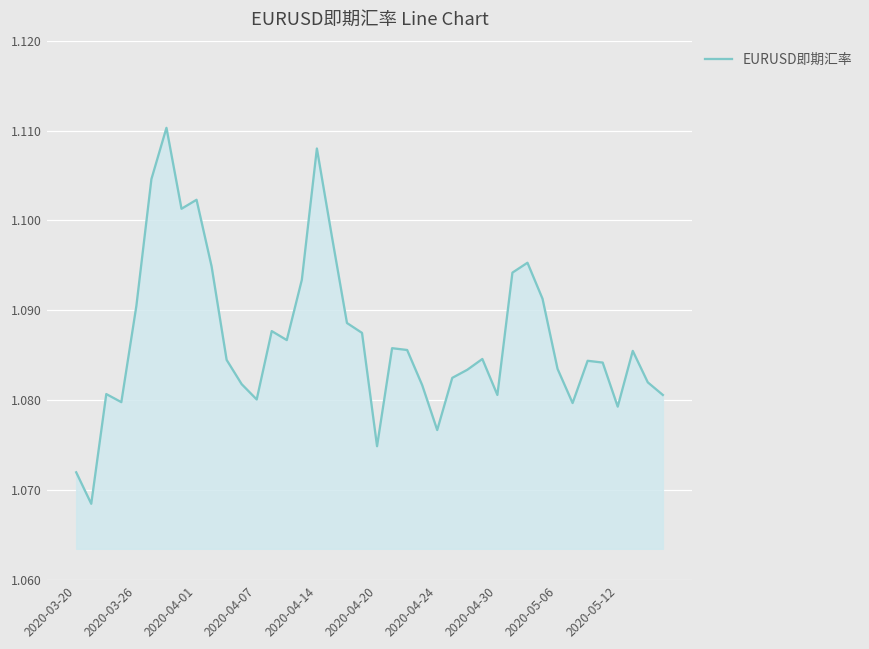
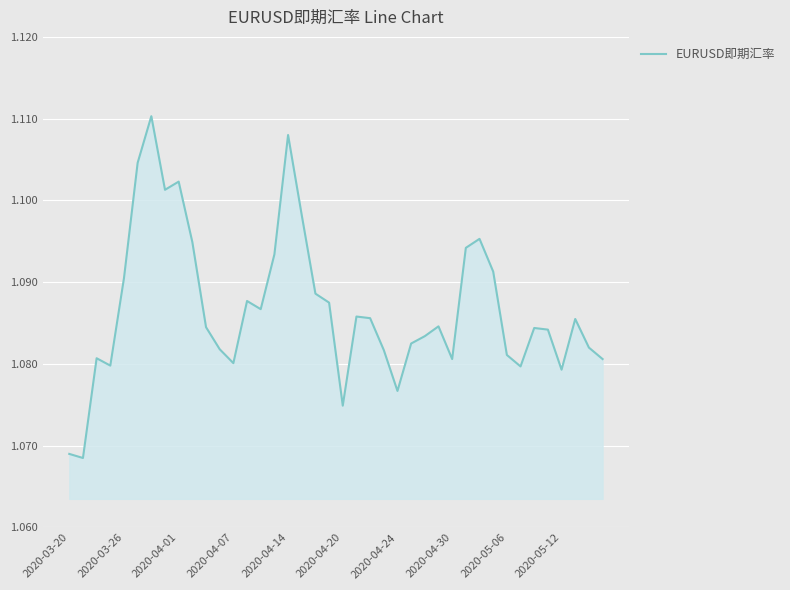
2020-03-20: 1.072 -> 1.069
2020-05-06: 1.084 -> 1.081
